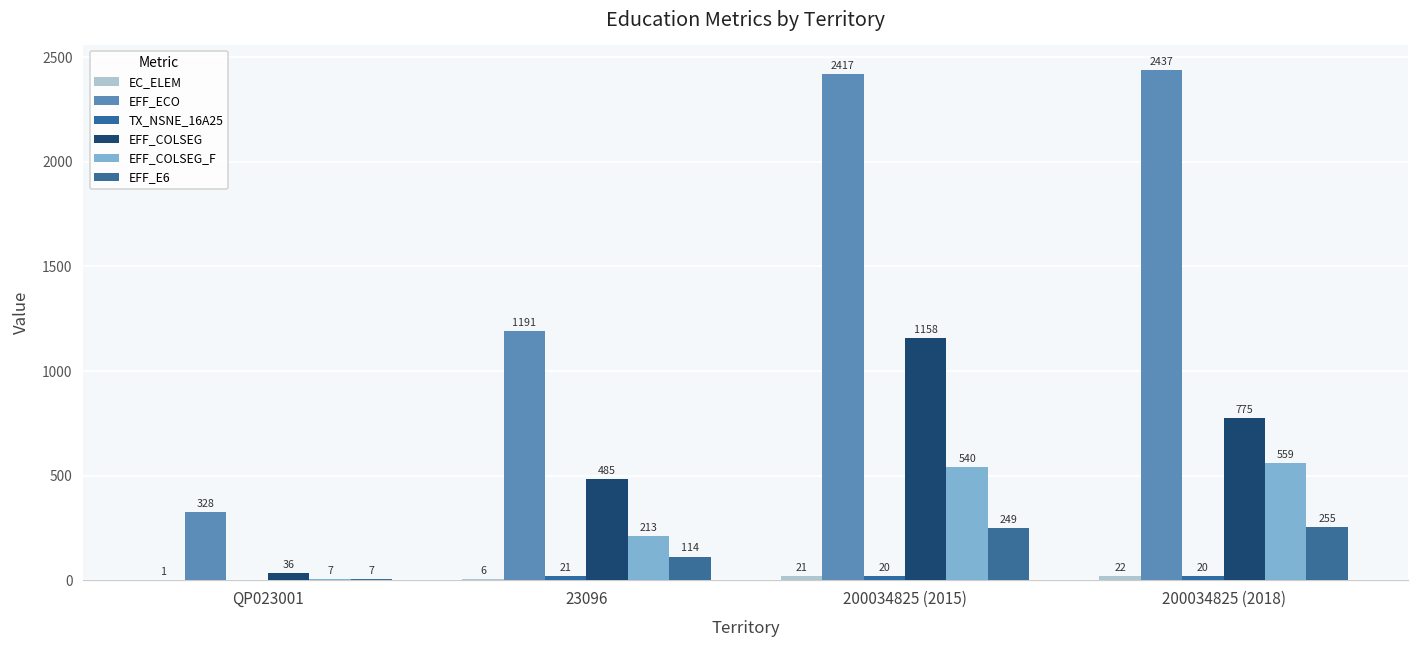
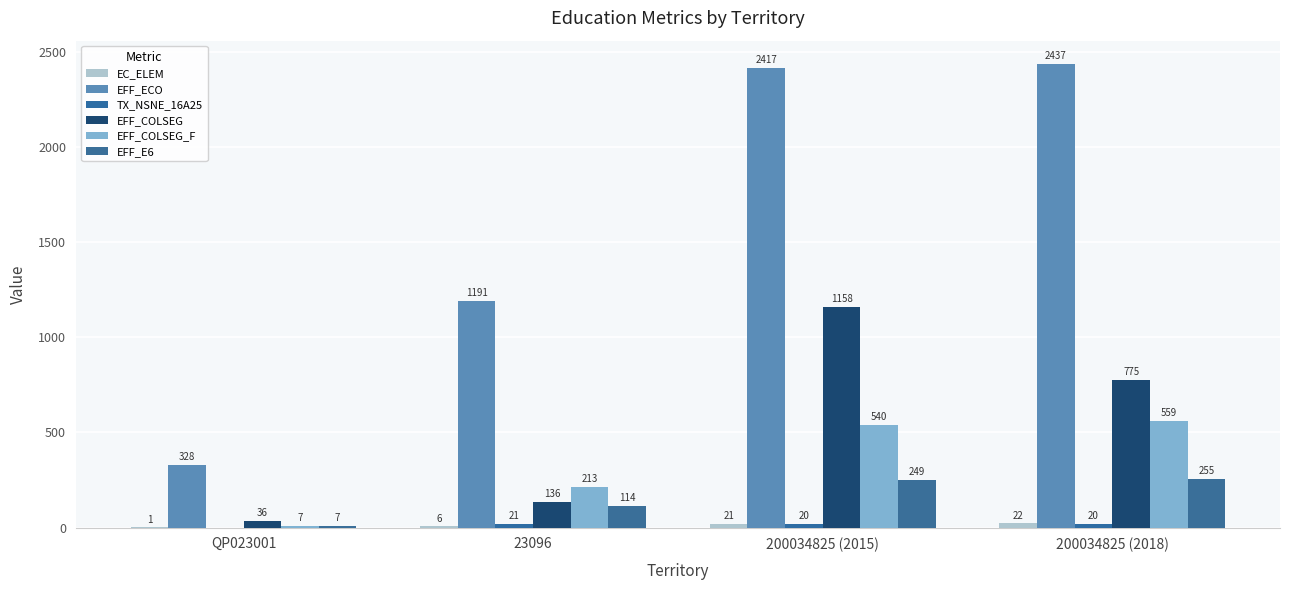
EFF_COLSEG, 23096: 485 -> 136
